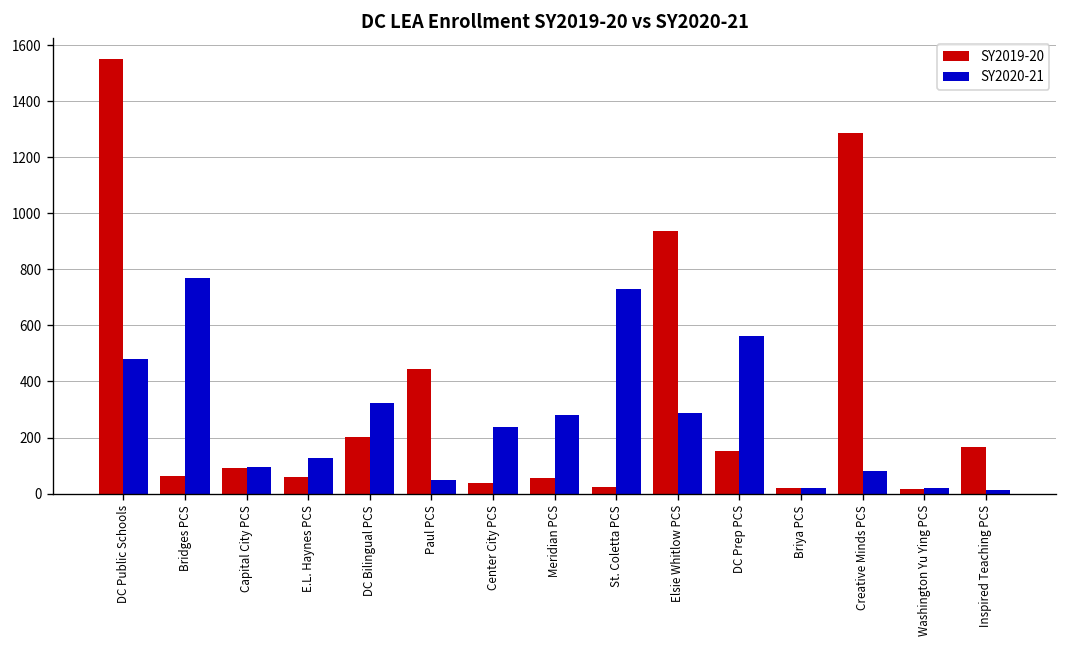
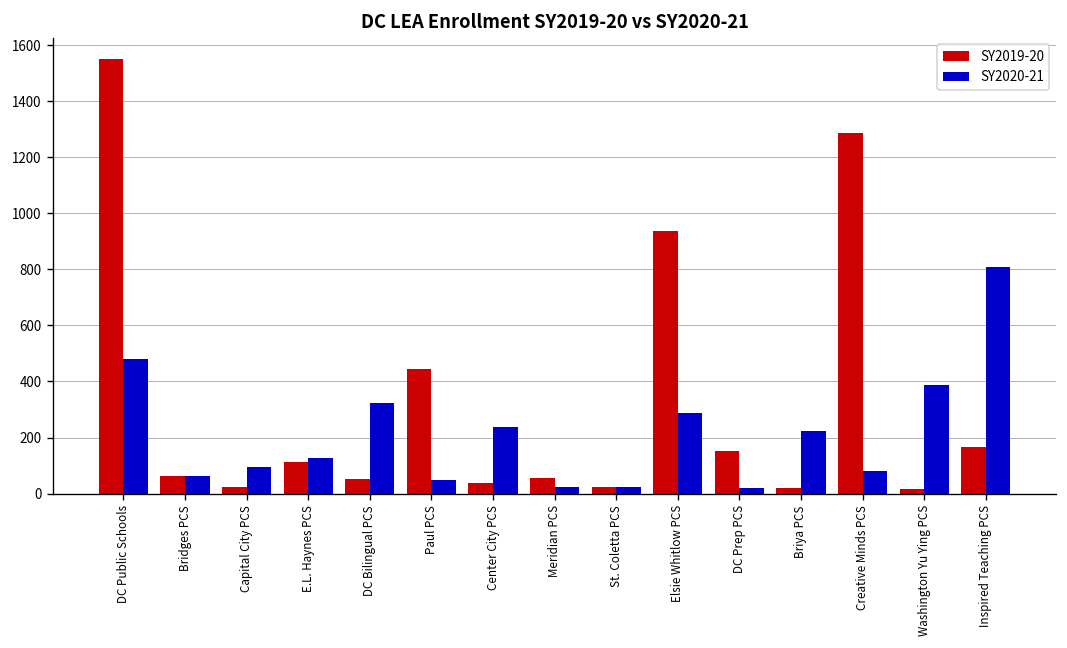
SY2020-21, Bridges PCS: 770 -> 60
SY2019-20, Capital City PCS: 90 -> 20
SY2019-20, E.L. Haynes PCS: 60 -> 110
SY2019-20, DC Bilingual PCS: 200 -> 50
SY2020-21, Meridian PCS: 280 -> 20
SY2020-21, St. Coletta PCS: 730 -> 20
SY2020-21, DC Prep PCS: 560 -> 20
SY2020-21, Briya PCS: 20 -> 220
SY2020-21, Washington Yu Ying PCS: 20 -> 390
SY2020-21, Inspired Teaching PCS: 10 -> 810
